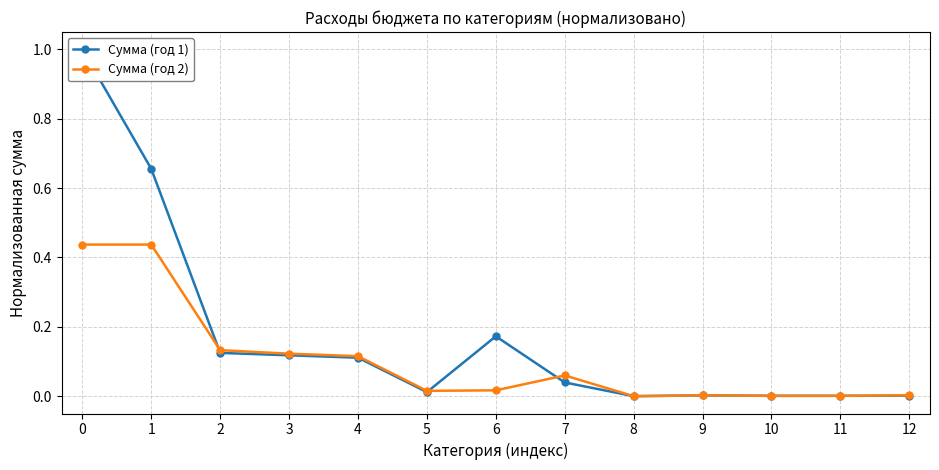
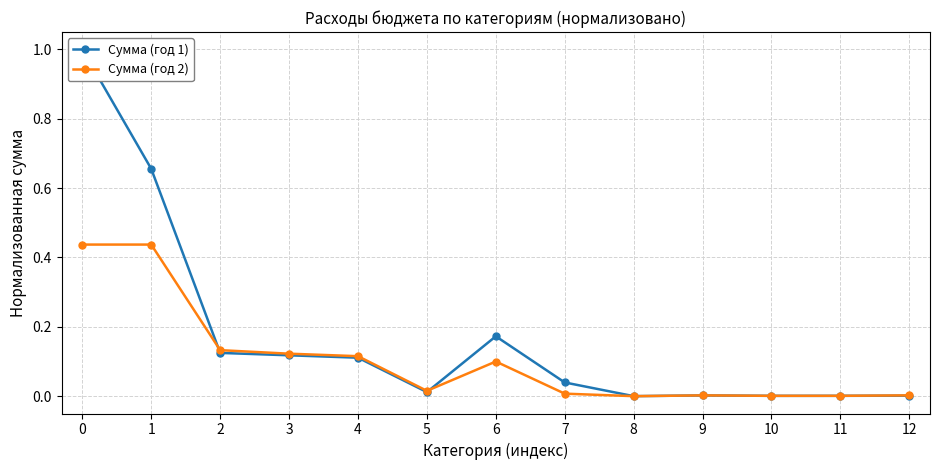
Сумма (год 2), 6: 0.02 -> 0.10
Сумма (год 2), 7: 0.06 -> 0.01
